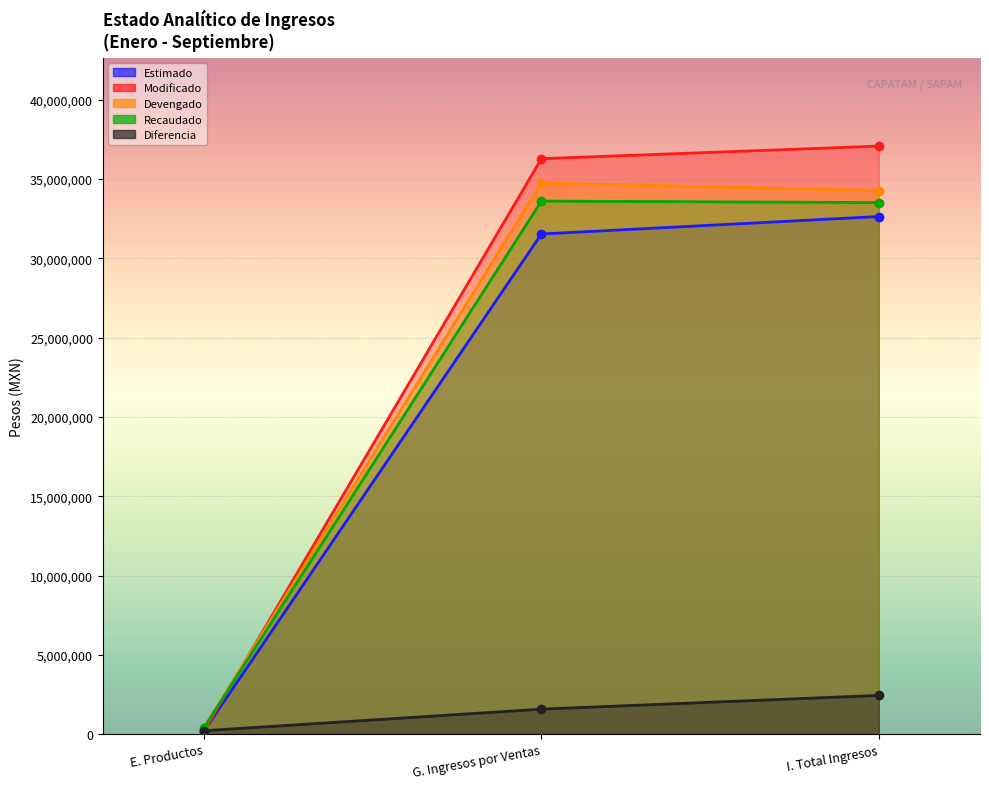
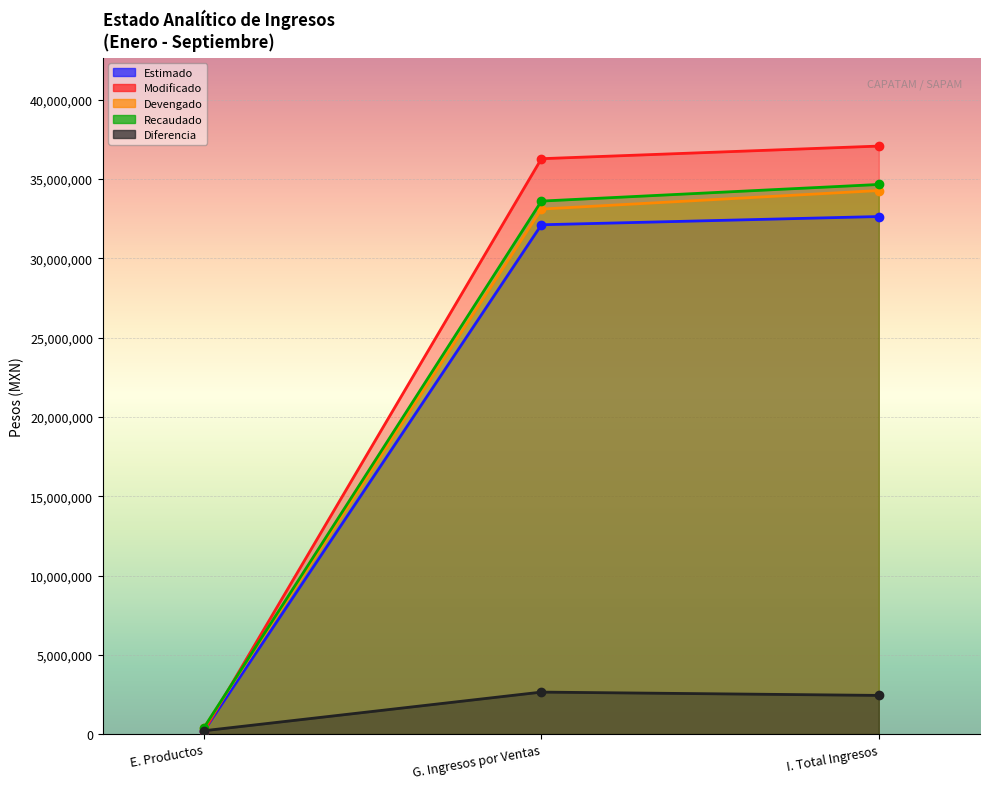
Estimado, G. Ingresos por Ventas: 31,500,000 -> 32,100,000
Devengado, G. Ingresos por Ventas: 34,800,000 -> 33,100,000
Diferencia, G. Ingresos por Ventas: 1,600,000 -> 2,600,000
Recaudado, I. Total Ingresos: 33,500,000 -> 34,700,000
